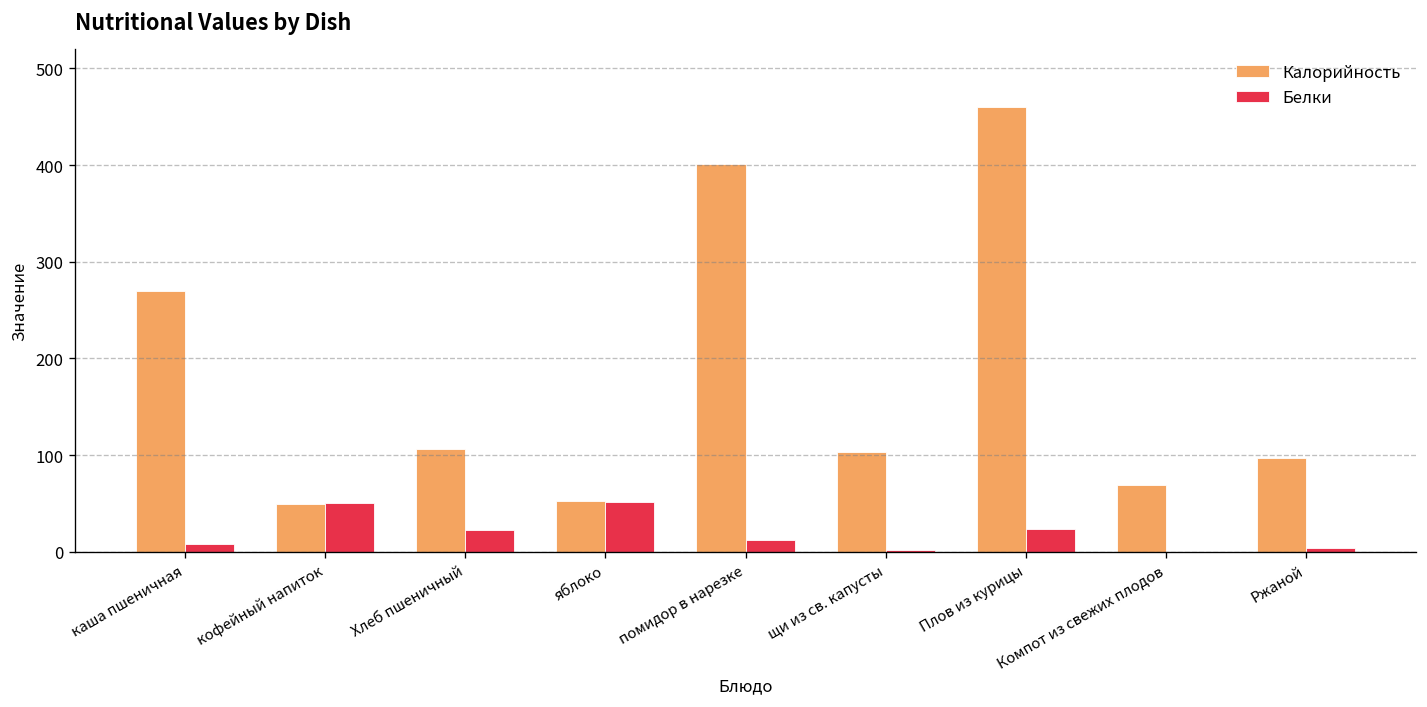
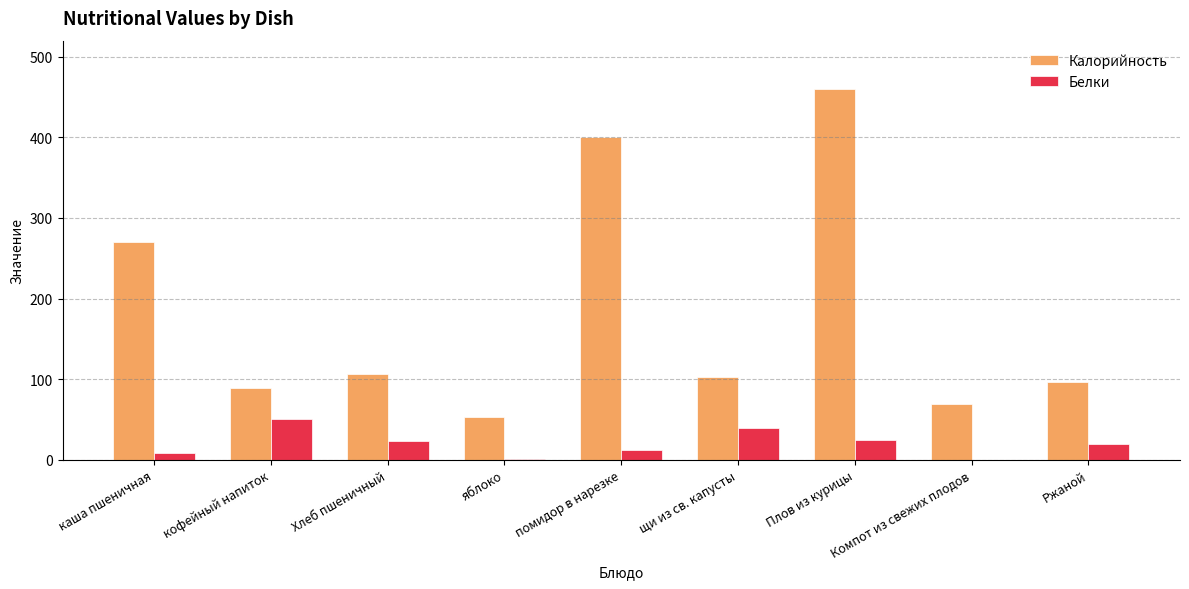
Калорийность, кофейный напиток: 50 -> 90
Белки, яблоко: 50 -> 0
Белки, щи из св. капусты: 0 -> 40
Белки, Ржаной: 0 -> 20
